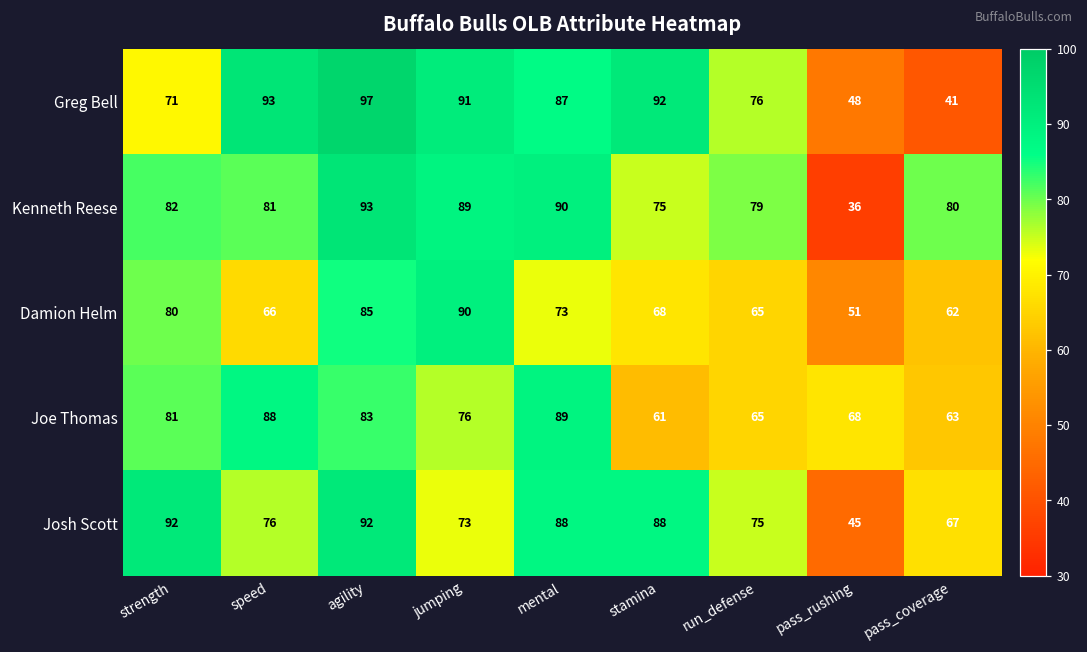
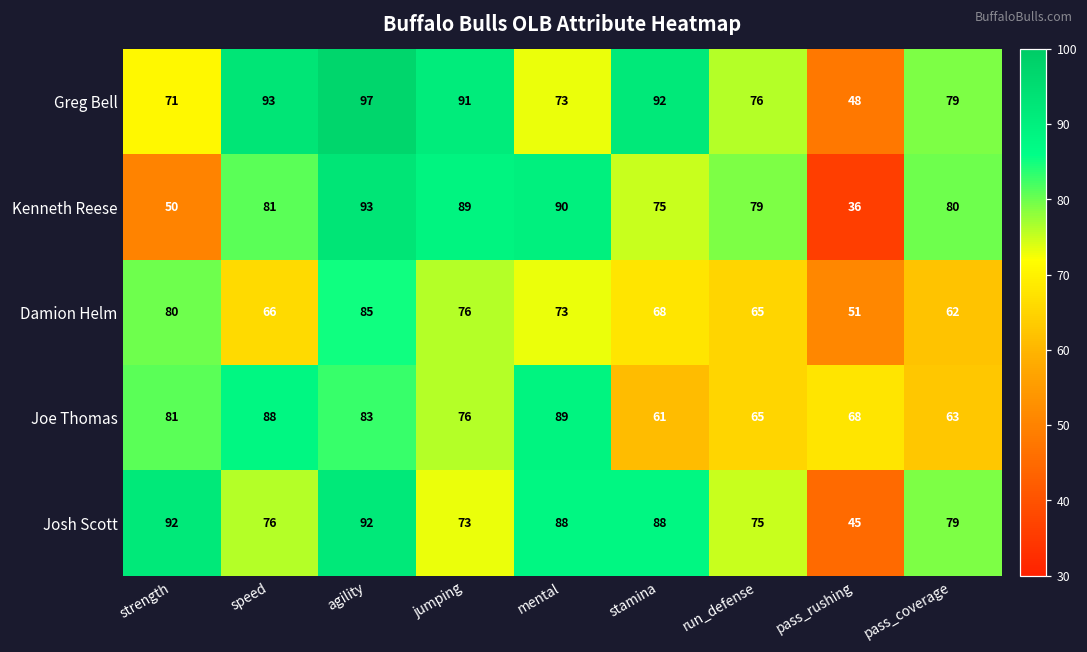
Greg Bell, mental: 87 -> 73
Greg Bell, pass_coverage: 41 -> 79
Kenneth Reese, strength: 82 -> 50
Damion Helm, jumping: 90 -> 76
Josh Scott, pass_coverage: 67 -> 79
